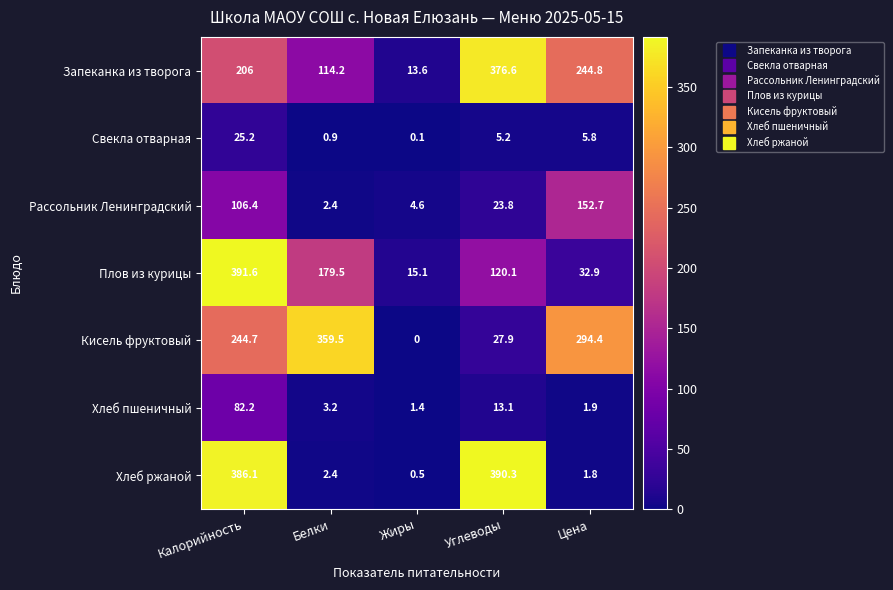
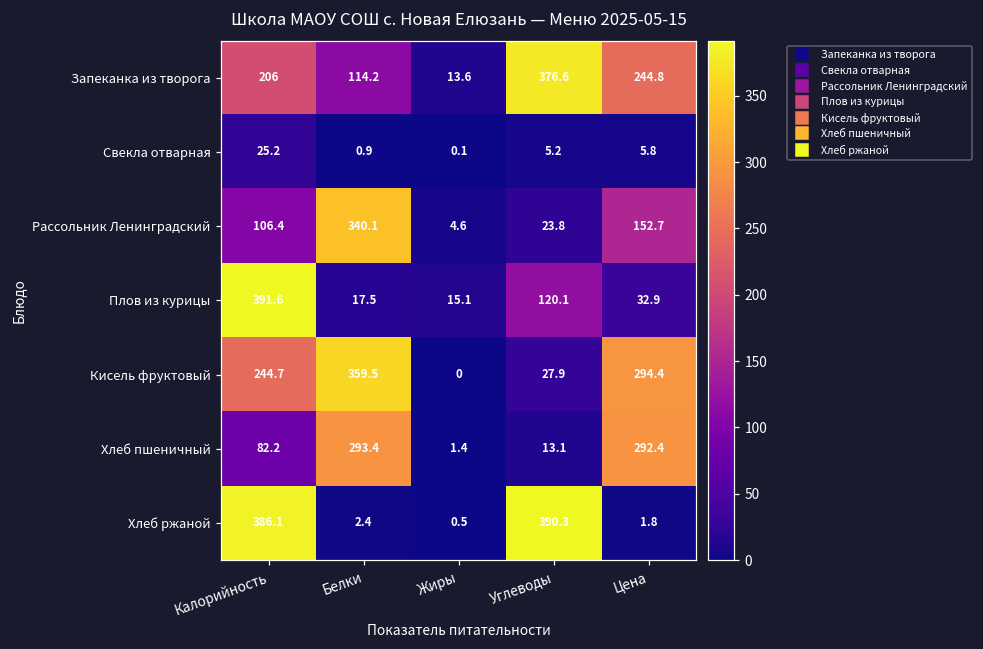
Рассольник Ленинградский, Белки: 2.4 -> 340.1
Плов из курицы, Белки: 179.5 -> 17.5
Хлеб пшеничный, Белки: 3.2 -> 293.4
Хлеб пшеничный, Цена: 1.9 -> 292.4
